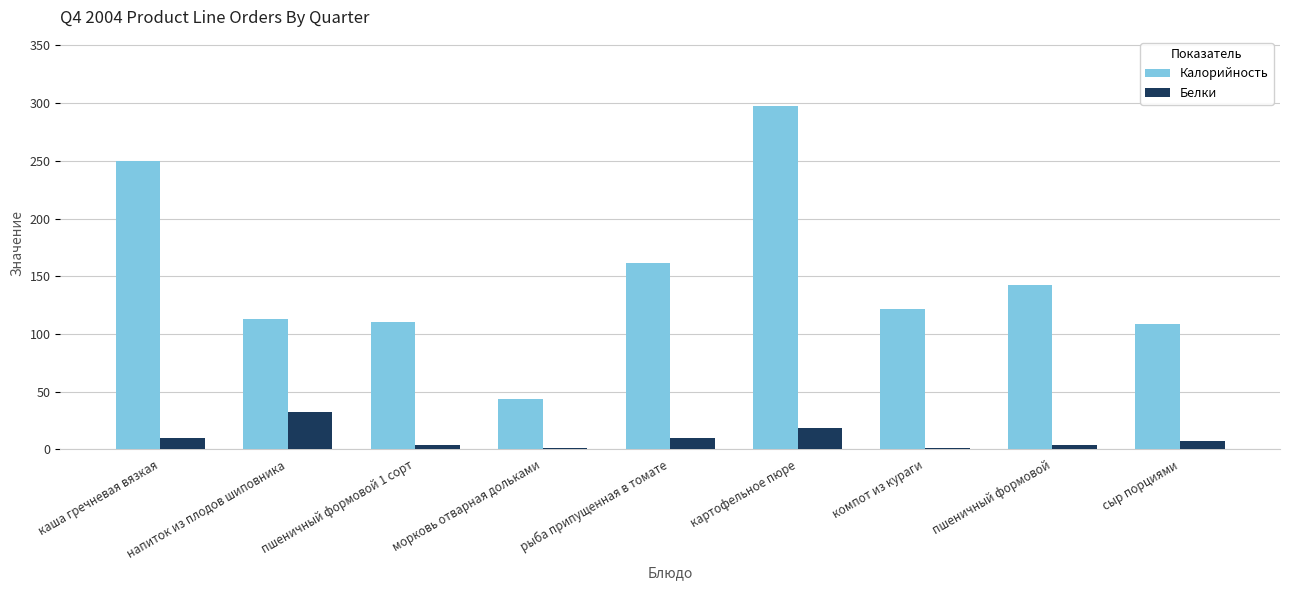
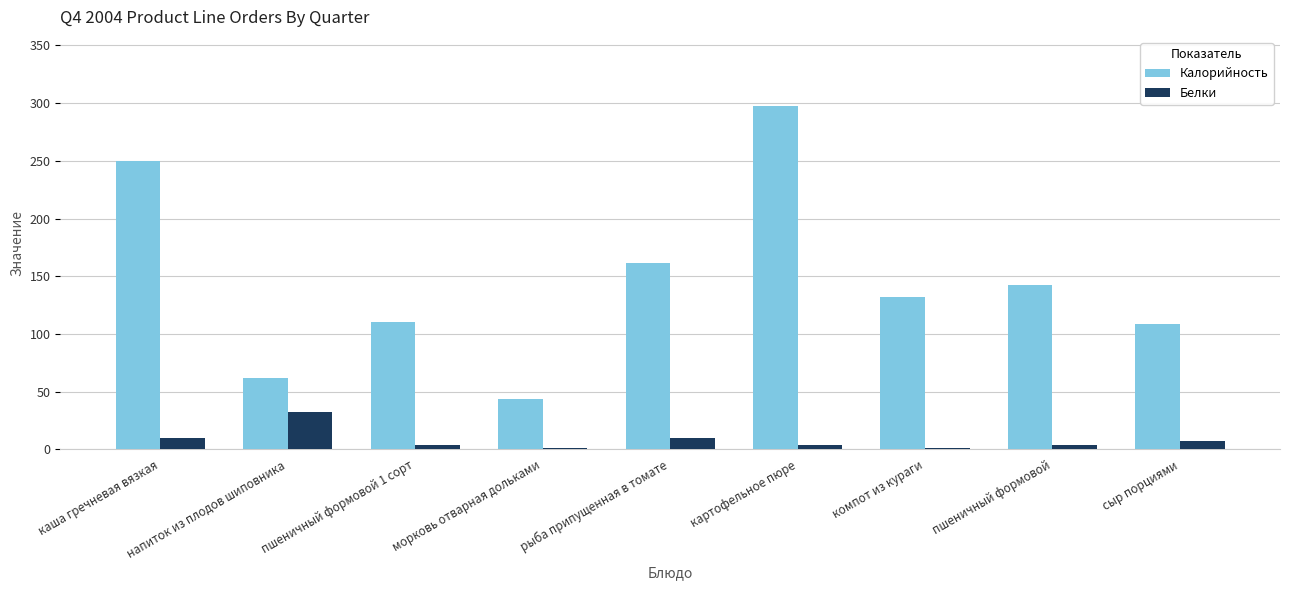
Калорийность, напиток из плодов шиповника: 113 -> 62
Белки, картофельное пюре: 18 -> 4
Калорийность, компот из кураги: 122 -> 132
